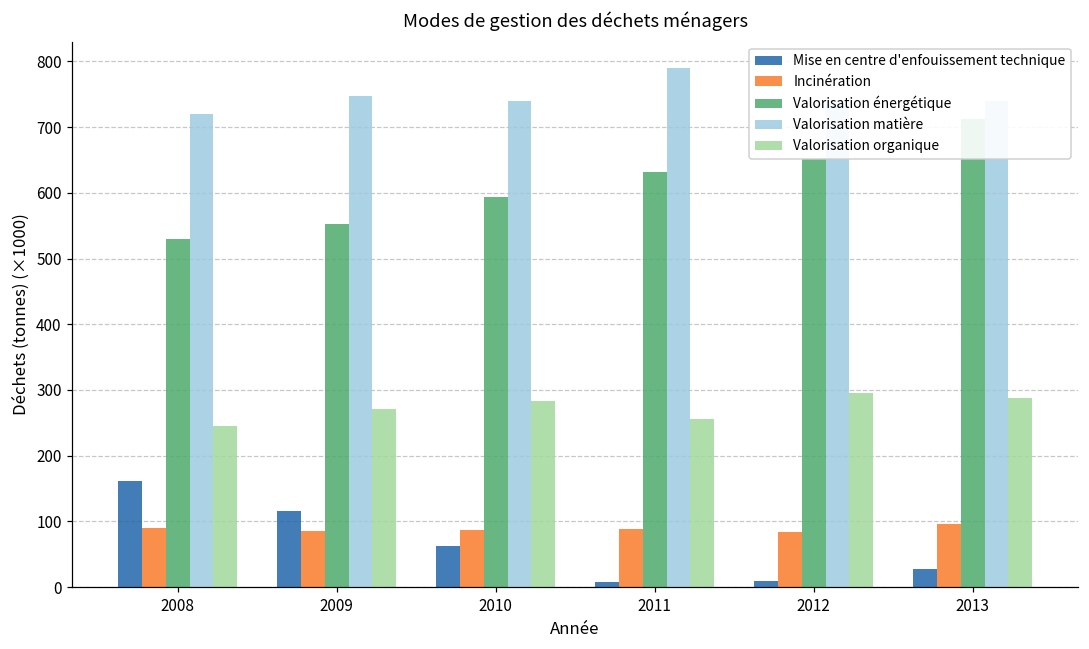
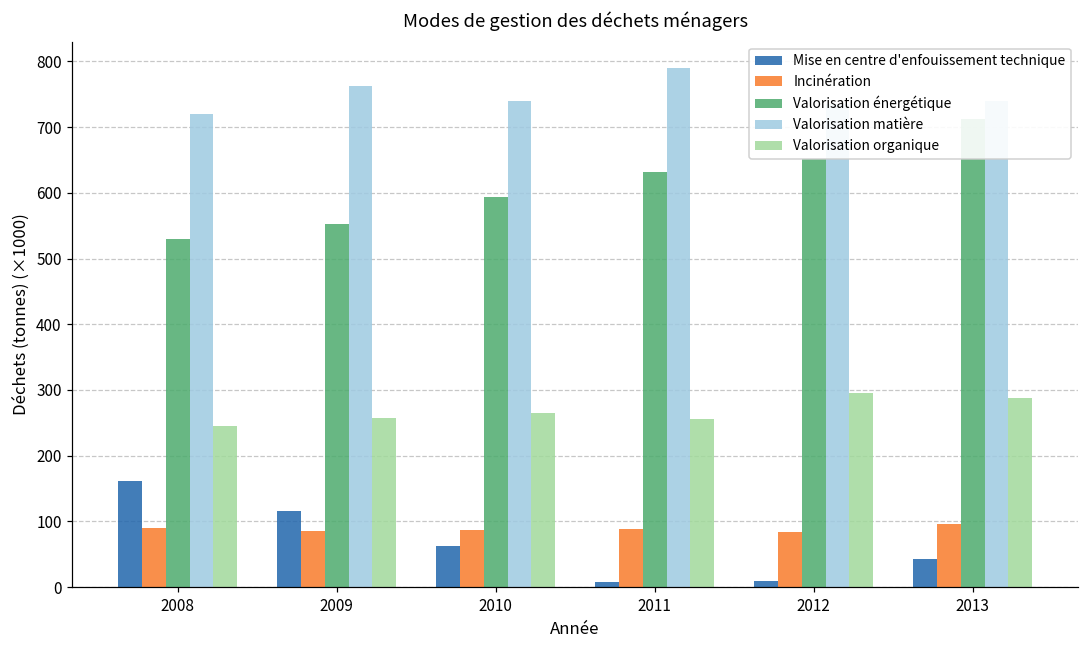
Valorisation matière, 2009: 750 -> 760
Valorisation organique, 2009: 270 -> 260
Valorisation organique, 2010: 280 -> 270
Mise en centre d'enfouissement technique, 2013: 30 -> 40
